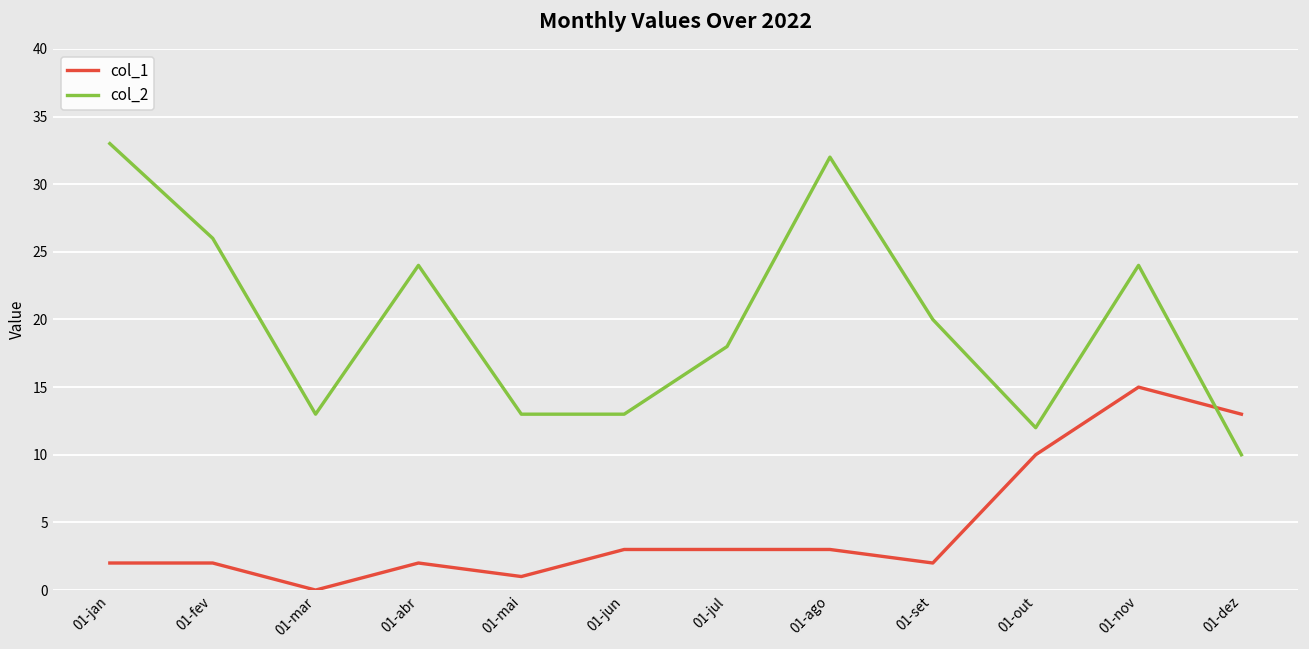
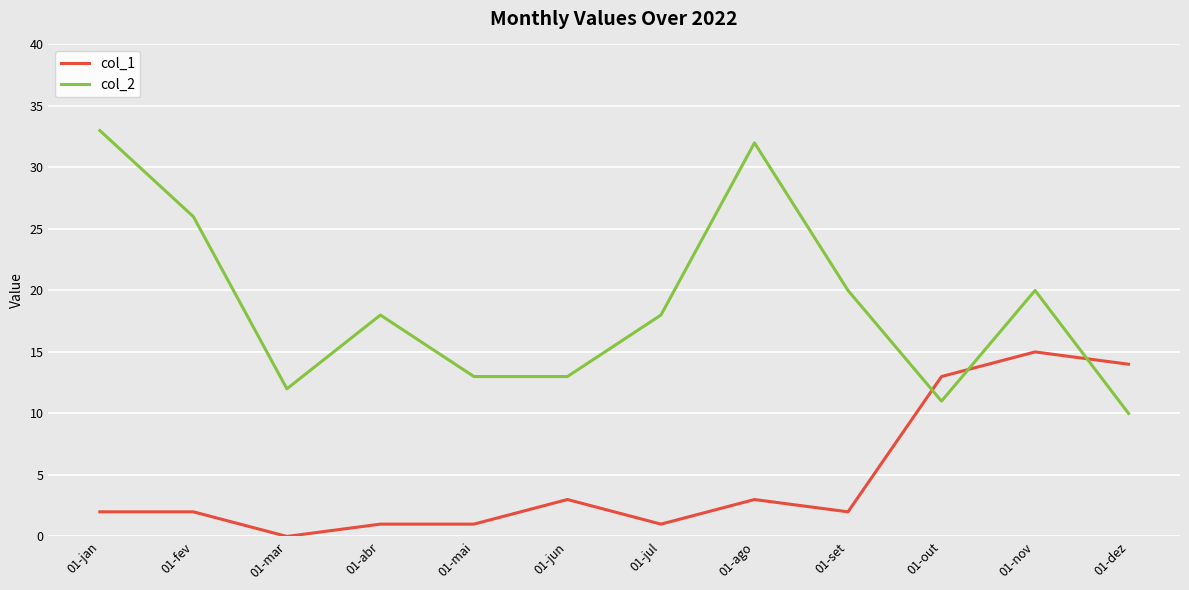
col_2, 01-mar: 13 -> 12
col_1, 01-abr: 2 -> 1
col_2, 01-abr: 24 -> 18
col_1, 01-jul: 3 -> 1
col_1, 01-out: 10 -> 13
col_2, 01-out: 12 -> 11
col_2, 01-nov: 24 -> 20
col_1, 01-dez: 13 -> 14
